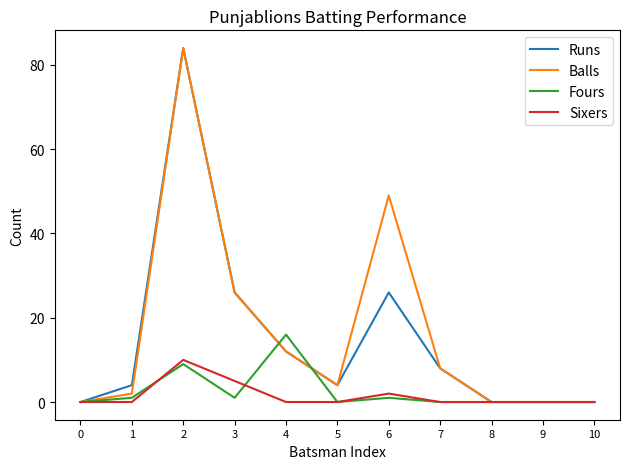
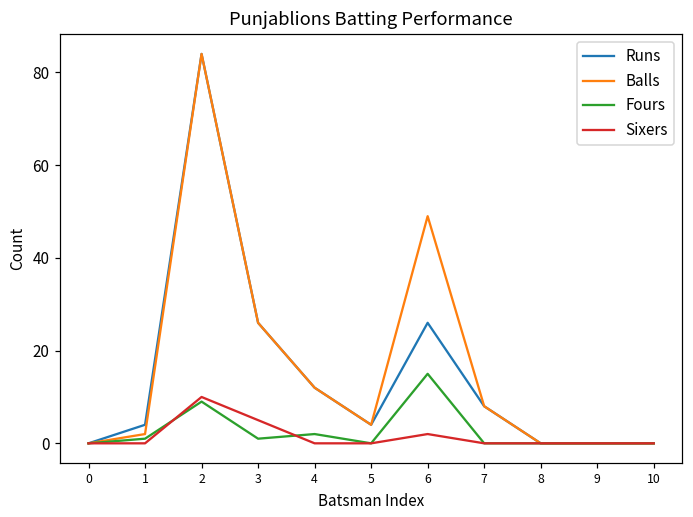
Fours, 4: 16 -> 2
Fours, 6: 1 -> 15
